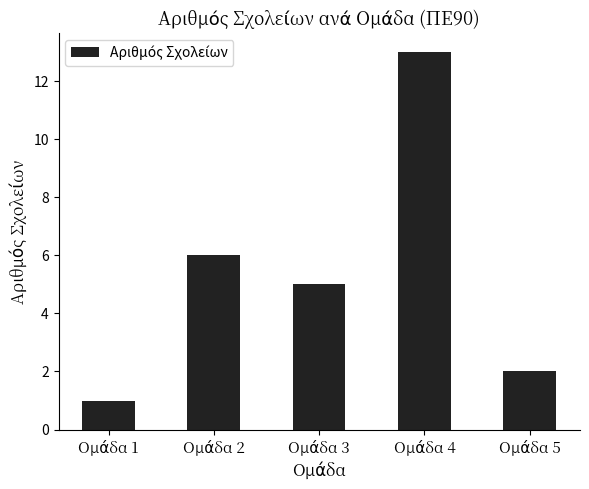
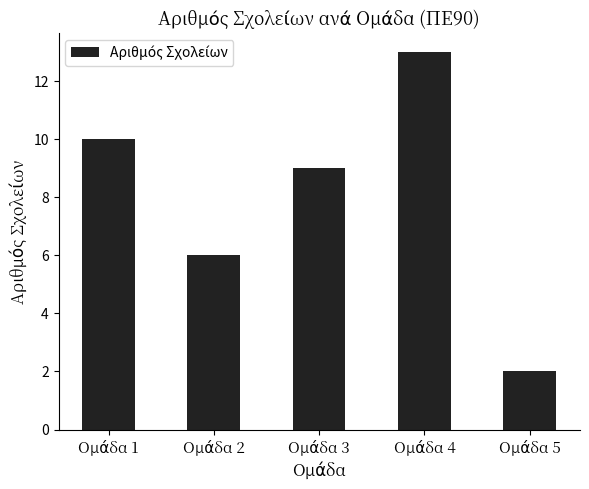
Ομάδα 1: 1 -> 10
Ομάδα 3: 5 -> 9
